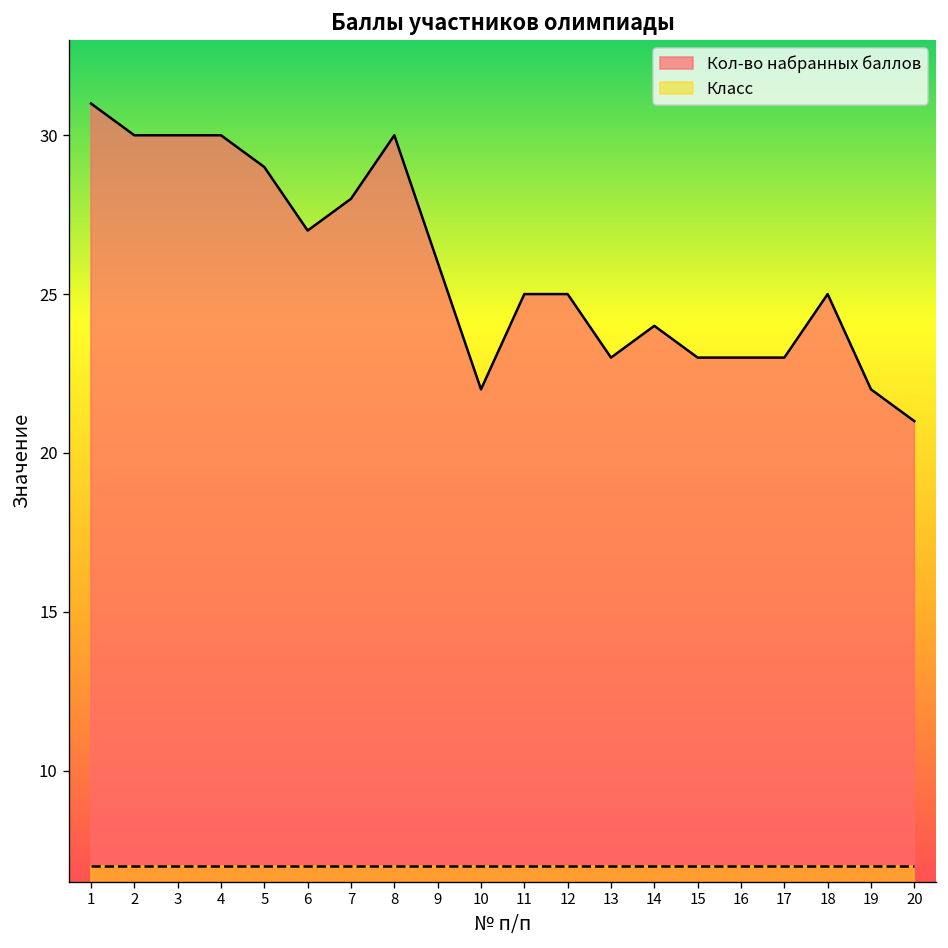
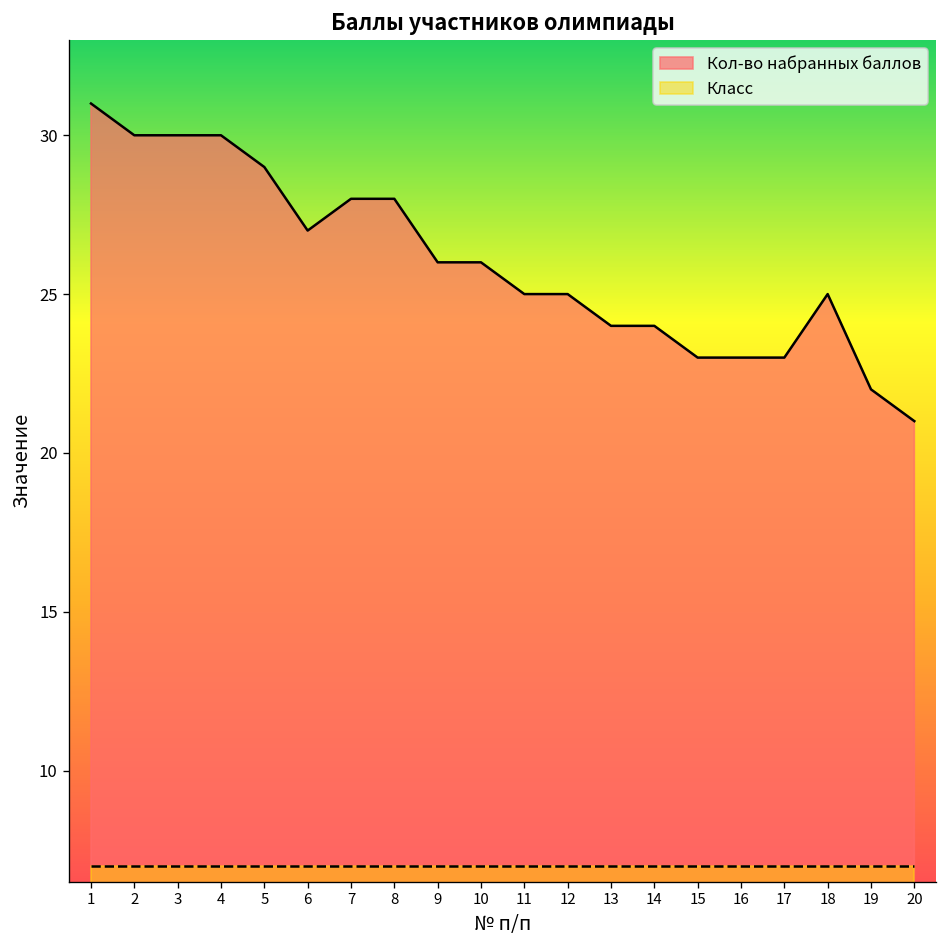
Кол-во набранных баллов, 8: 30 -> 28
Кол-во набранных баллов, 10: 22 -> 26
Кол-во набранных баллов, 13: 23 -> 24
